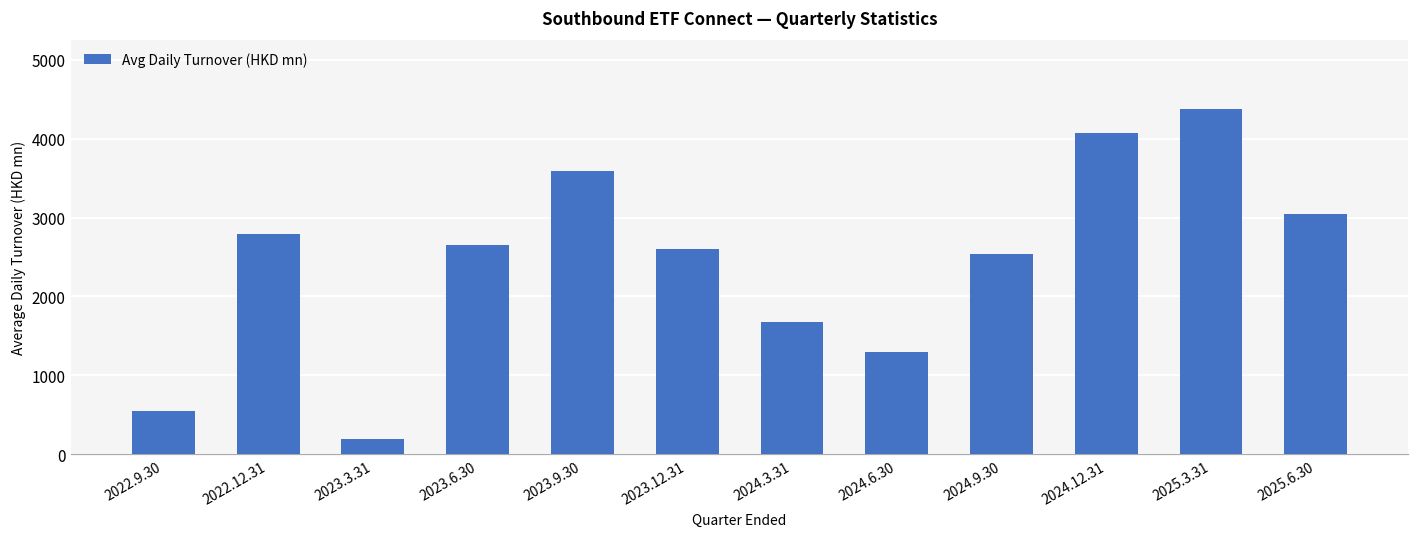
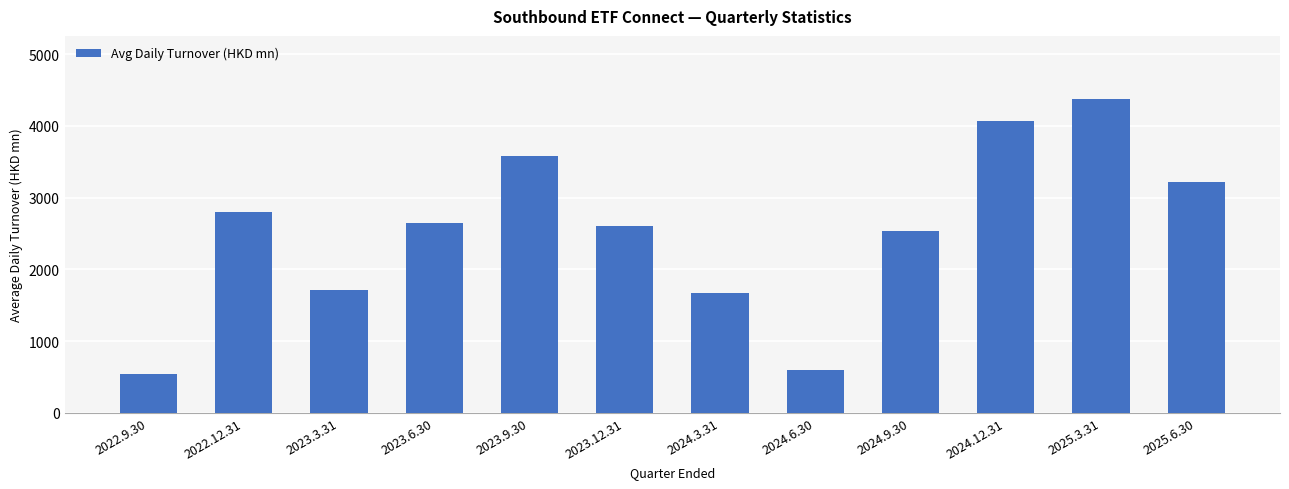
2023.3.31: 200 -> 1700
2024.6.30: 1300 -> 600
2025.6.30: 3000 -> 3200
